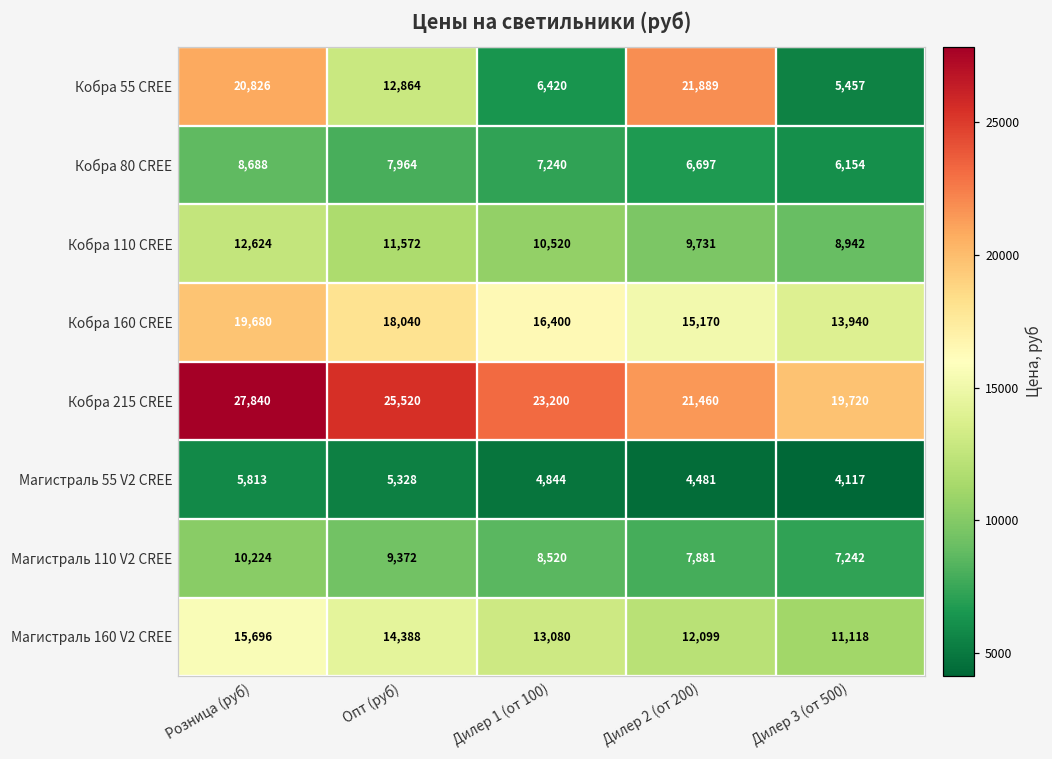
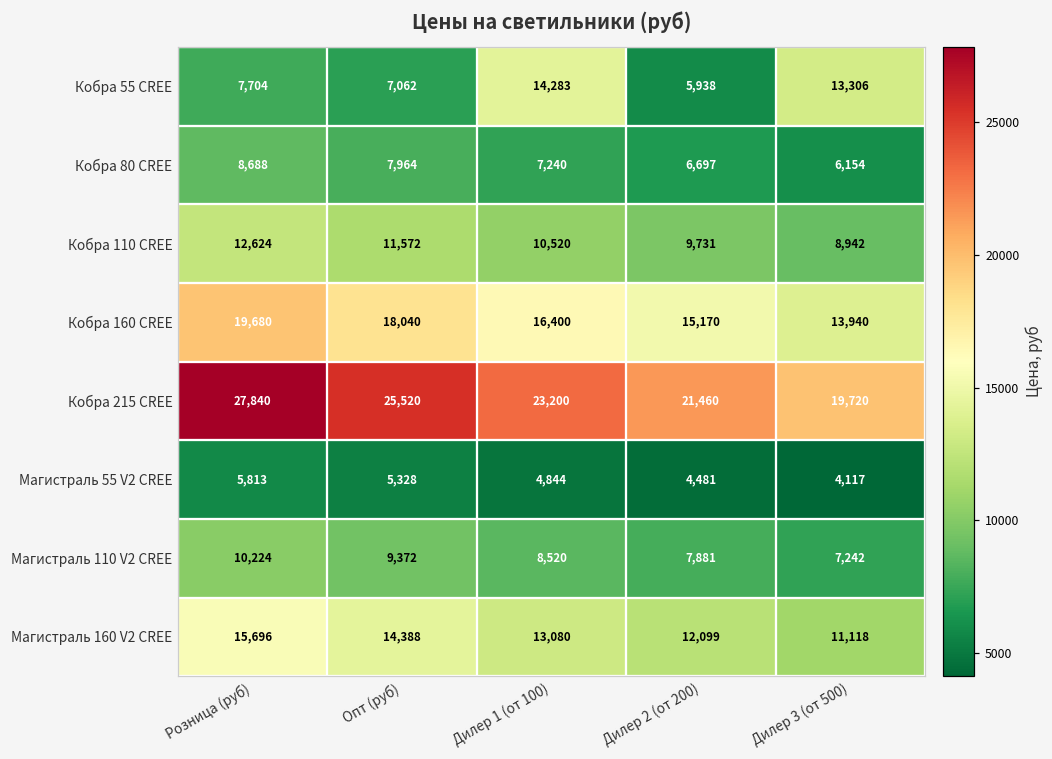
Кобра 55 CREE, Розница (руб): 20,826 -> 7,704
Кобра 55 CREE, Опт (руб): 12,864 -> 7,062
Кобра 55 CREE, Дилер 1 (от 100): 6,420 -> 14,283
Кобра 55 CREE, Дилер 2 (от 200): 21,889 -> 5,938
Кобра 55 CREE, Дилер 3 (от 500): 5,457 -> 13,306
